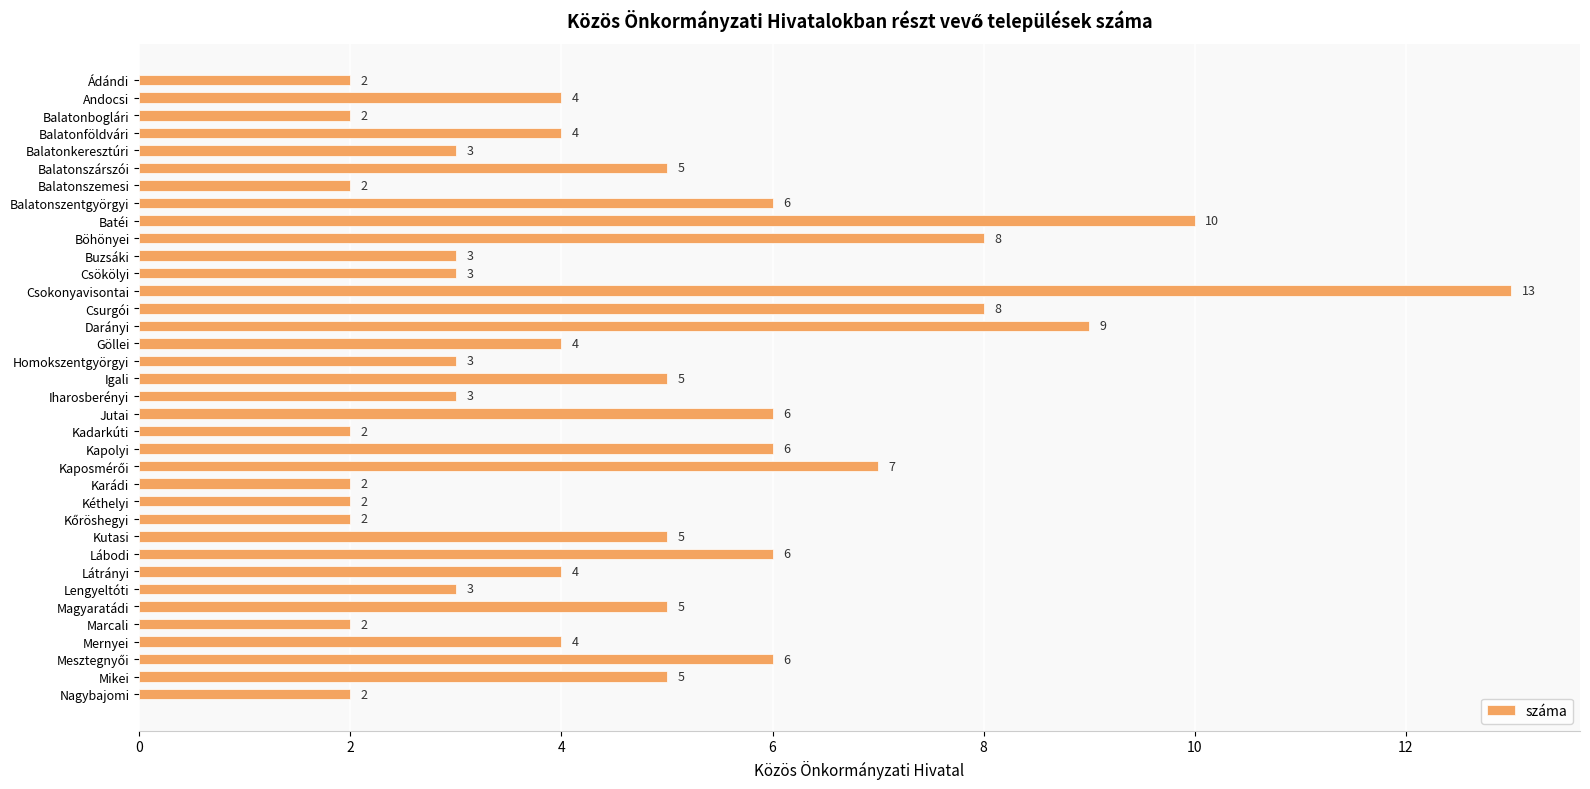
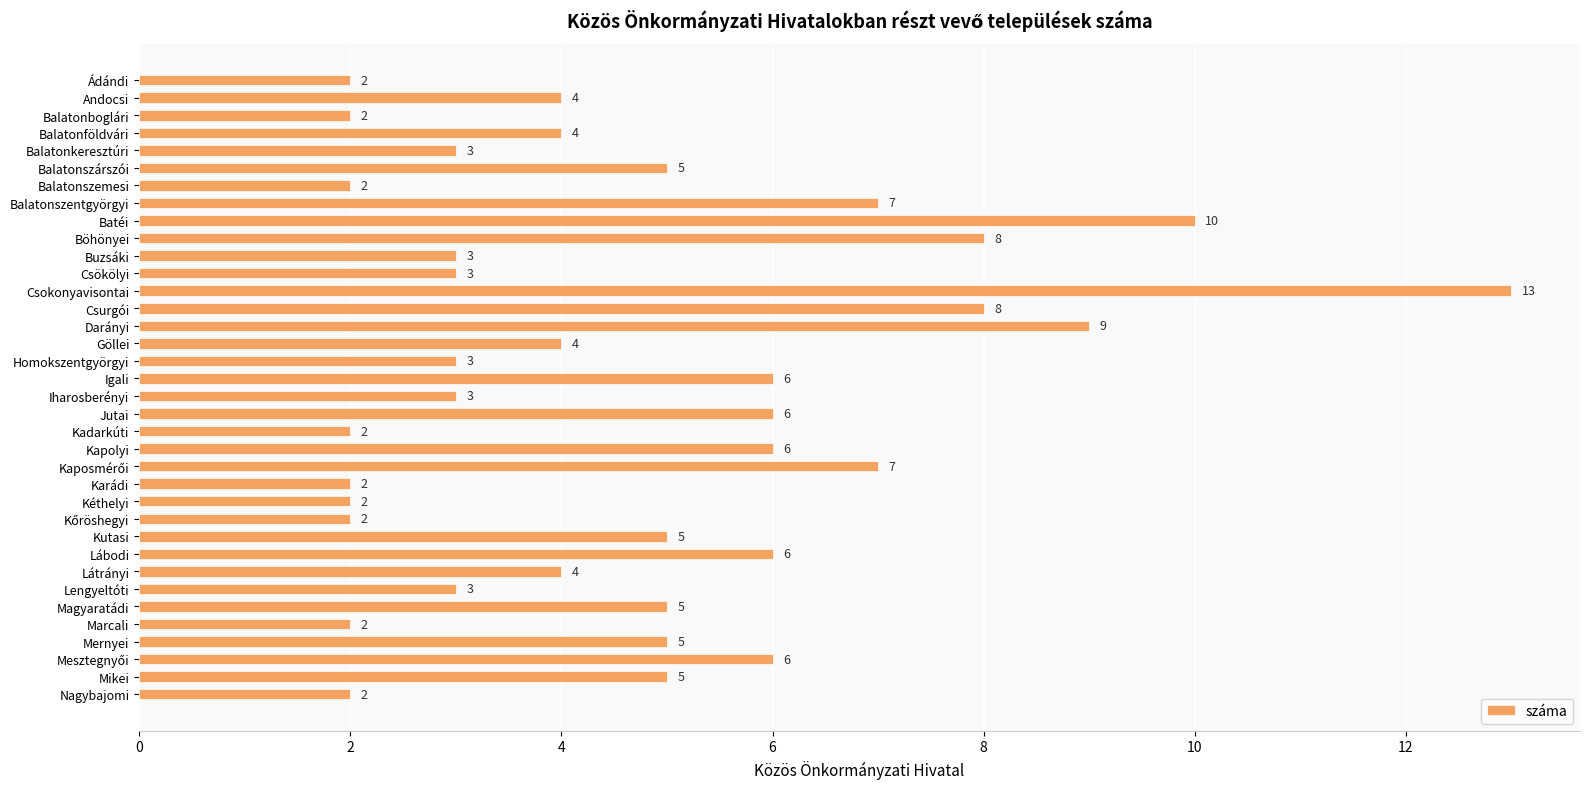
Balatonszentgyörgyi: 6 -> 7
Igali: 5 -> 6
Mernyei: 4 -> 5
